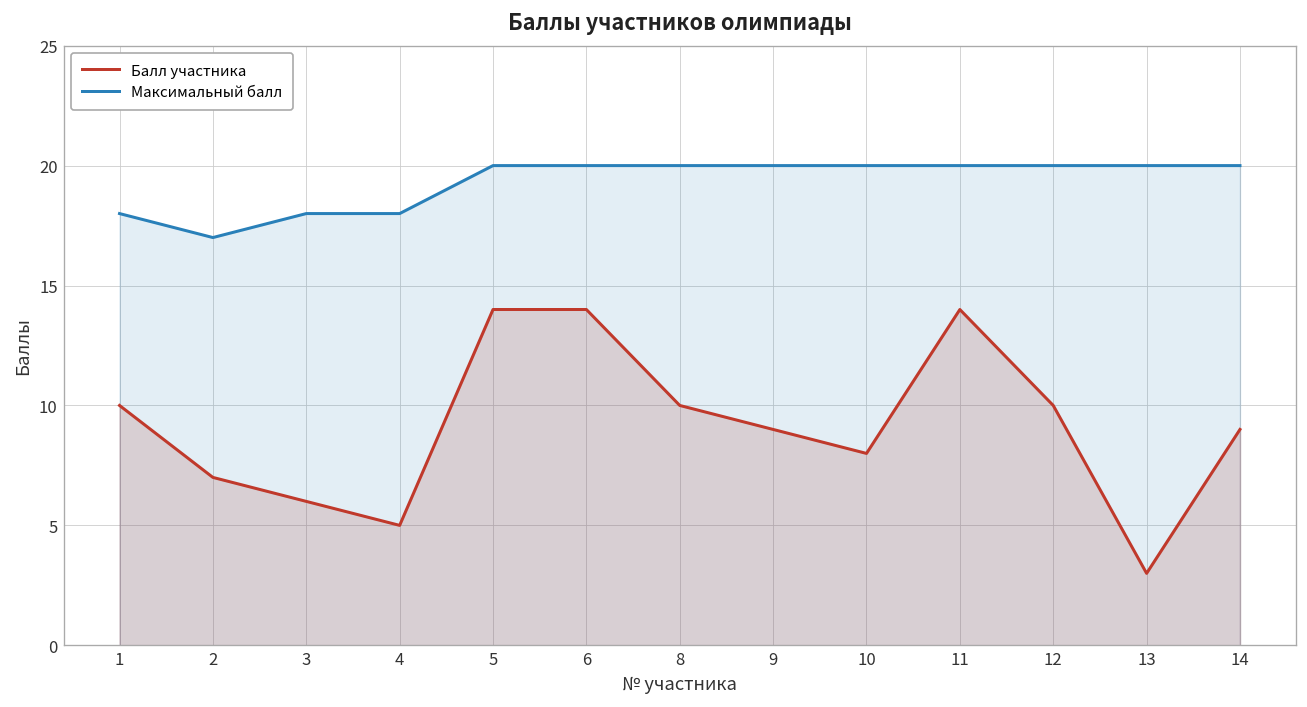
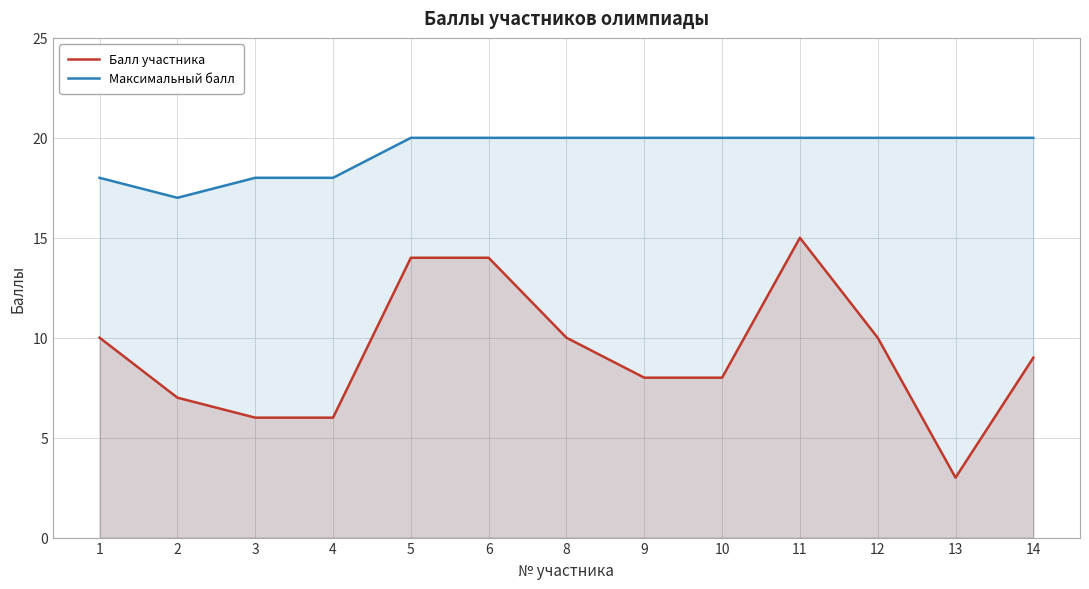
Балл участника, 4: 5 -> 6
Балл участника, 9: 9 -> 8
Балл участника, 11: 14 -> 15
